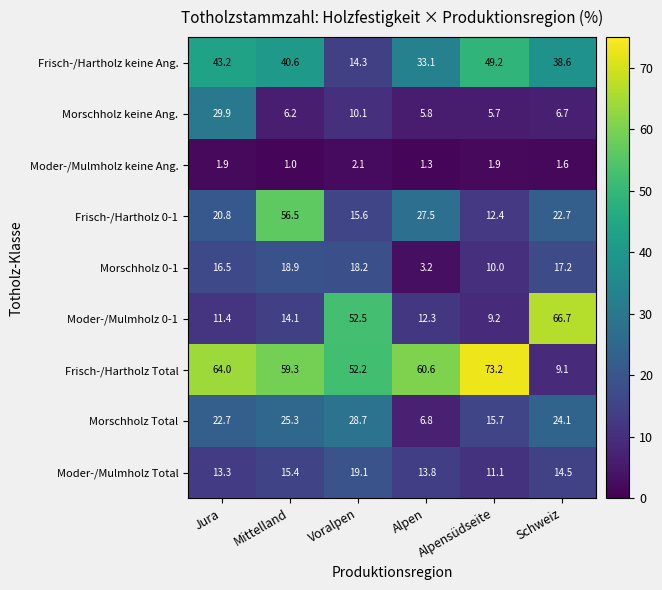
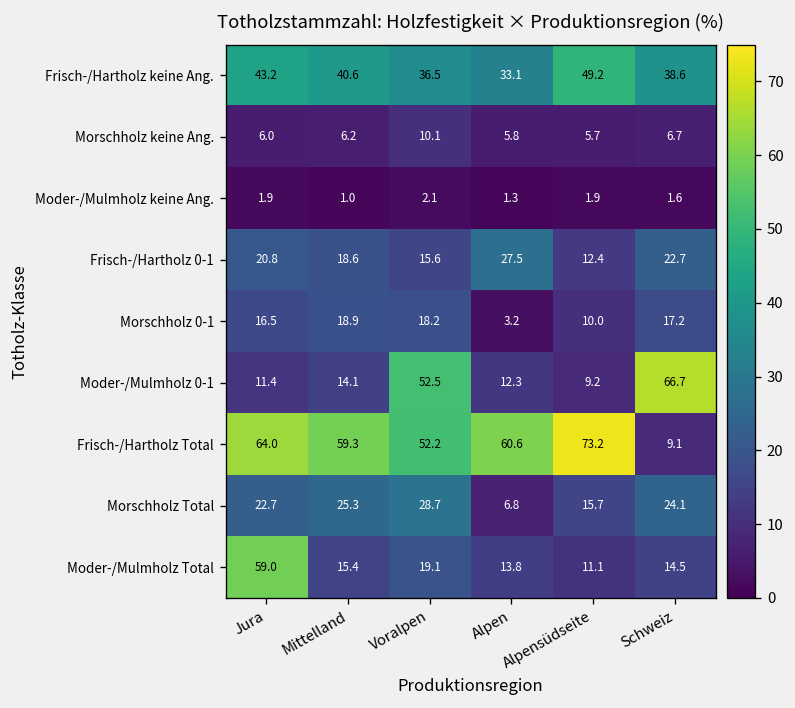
Frisch-/Hartholz keine Ang., Voralpen: 14.3 -> 36.5
Morschholz keine Ang., Jura: 29.9 -> 6.0
Frisch-/Hartholz 0-1, Mittelland: 56.5 -> 18.6
Moder-/Mulmholz Total, Jura: 13.3 -> 59.0
